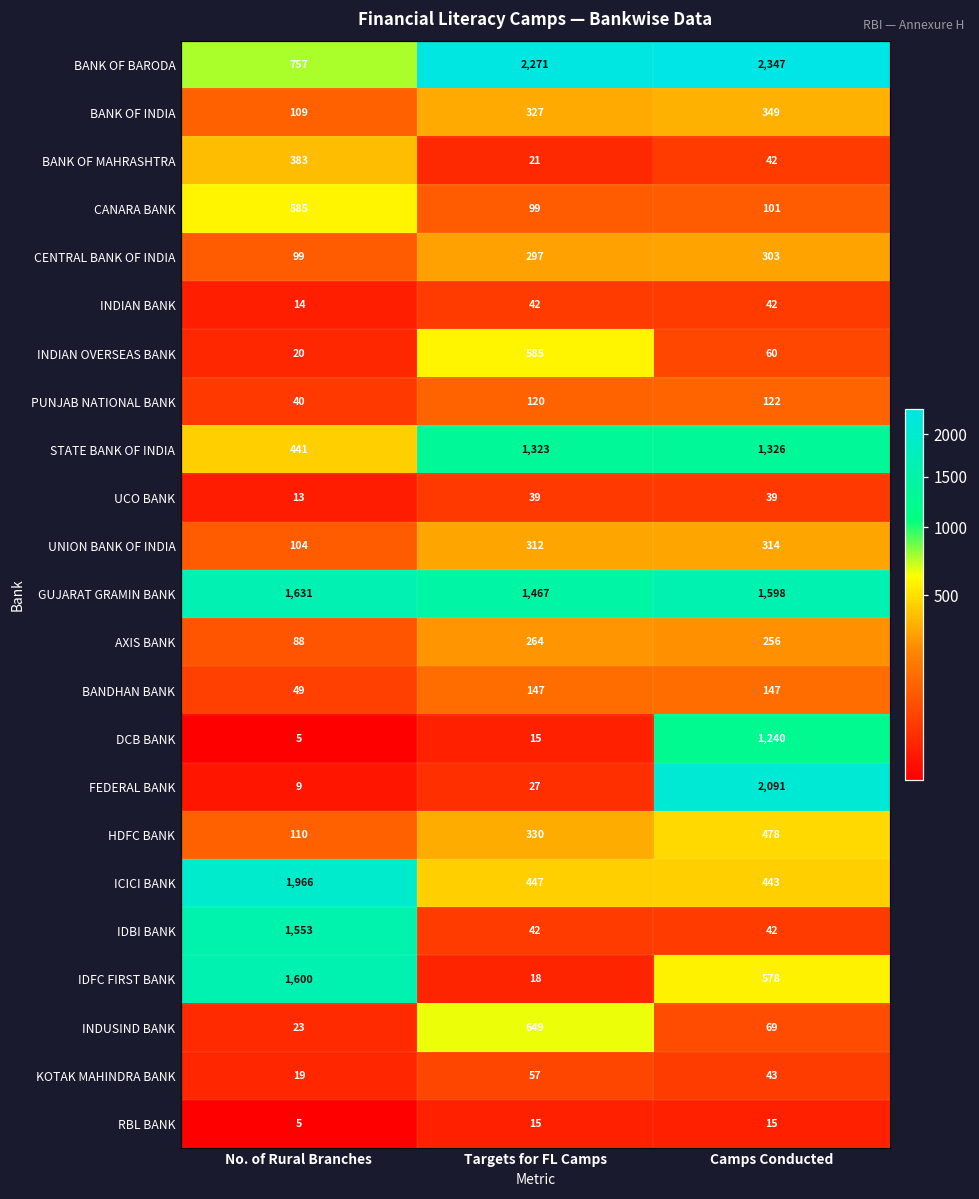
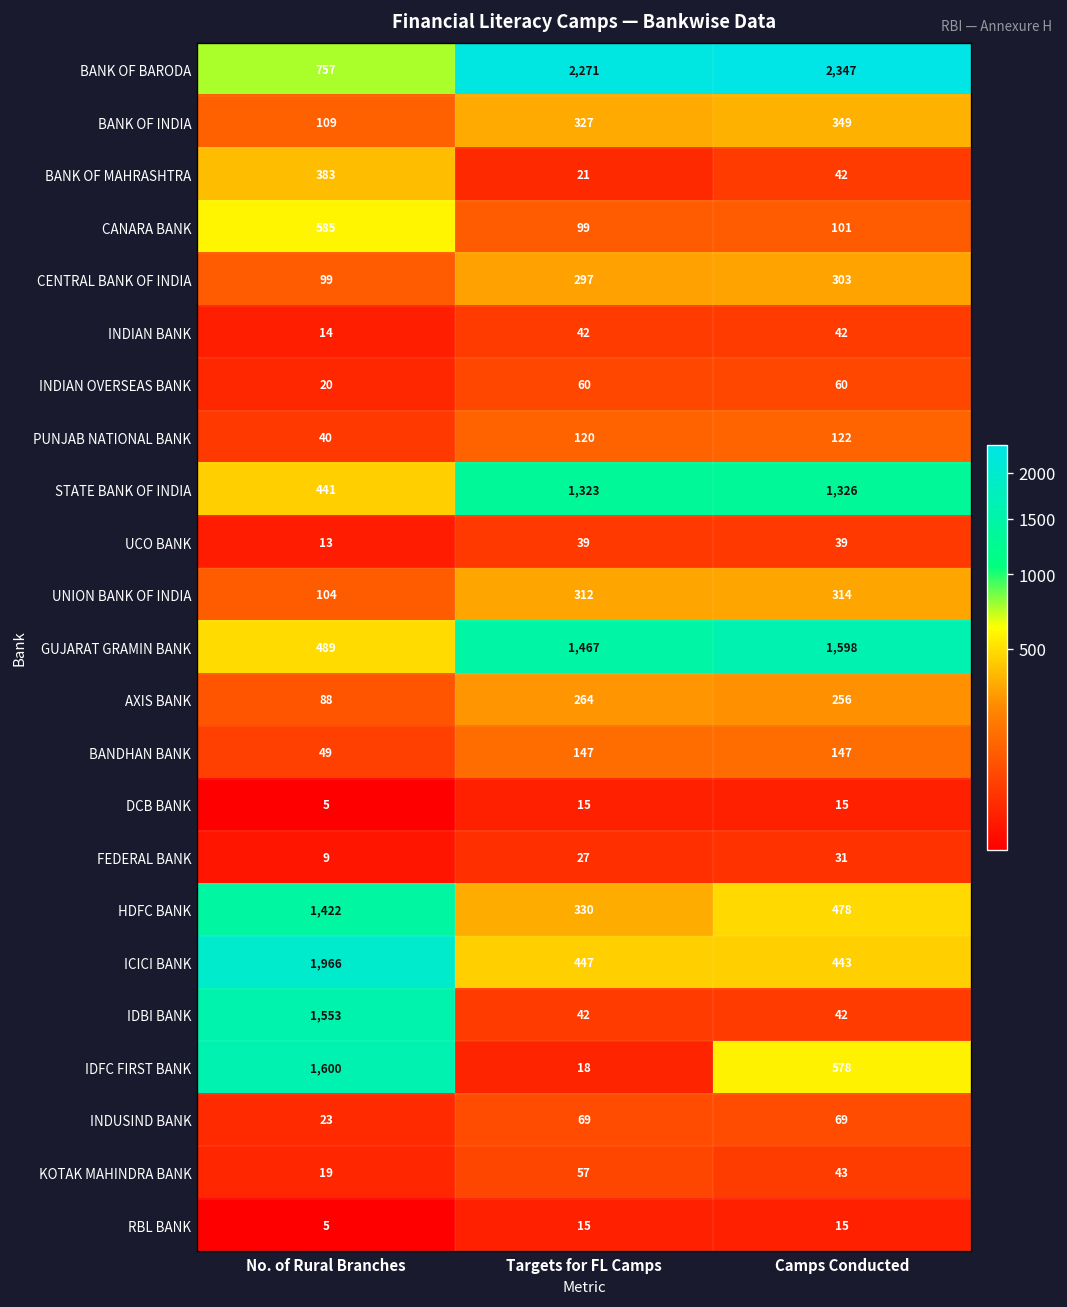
INDIAN OVERSEAS BANK, Targets for FL Camps: 585 -> 60
GUJARAT GRAMIN BANK, No. of Rural Branches: 1,631 -> 489
DCB BANK, Camps Conducted: 1,240 -> 15
FEDERAL BANK, Camps Conducted: 2,091 -> 31
HDFC BANK, No. of Rural Branches: 110 -> 1,422
INDUSIND BANK, Targets for FL Camps: 649 -> 69
